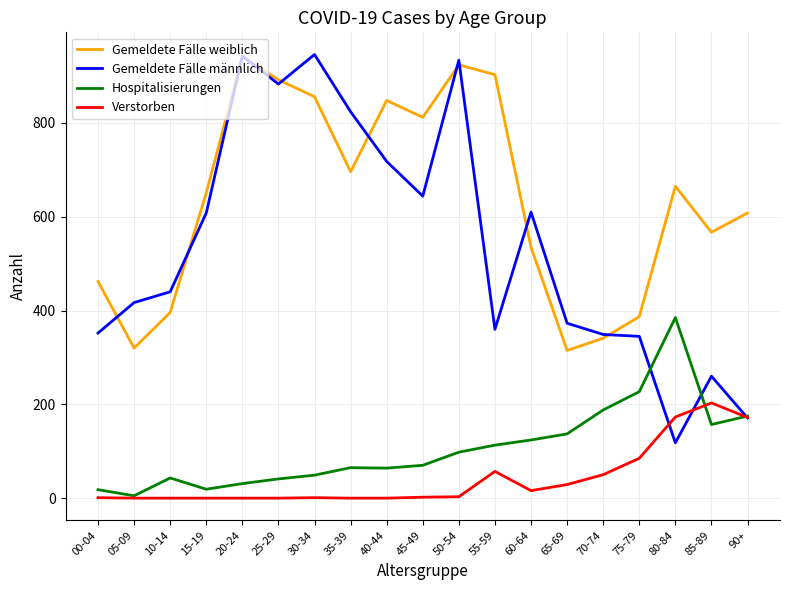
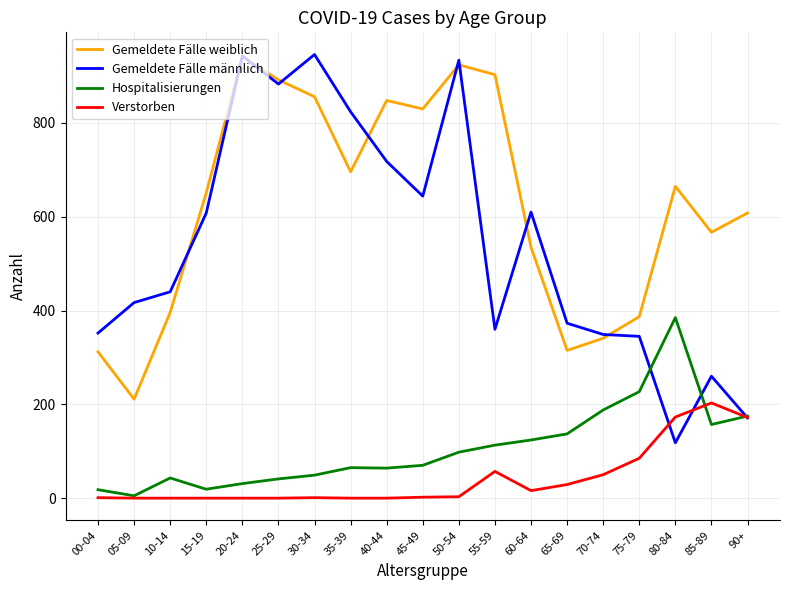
Gemeldete Fälle weiblich, 00-04: 460 -> 310
Gemeldete Fälle weiblich, 05-09: 320 -> 210
Gemeldete Fälle weiblich, 45-49: 810 -> 830
